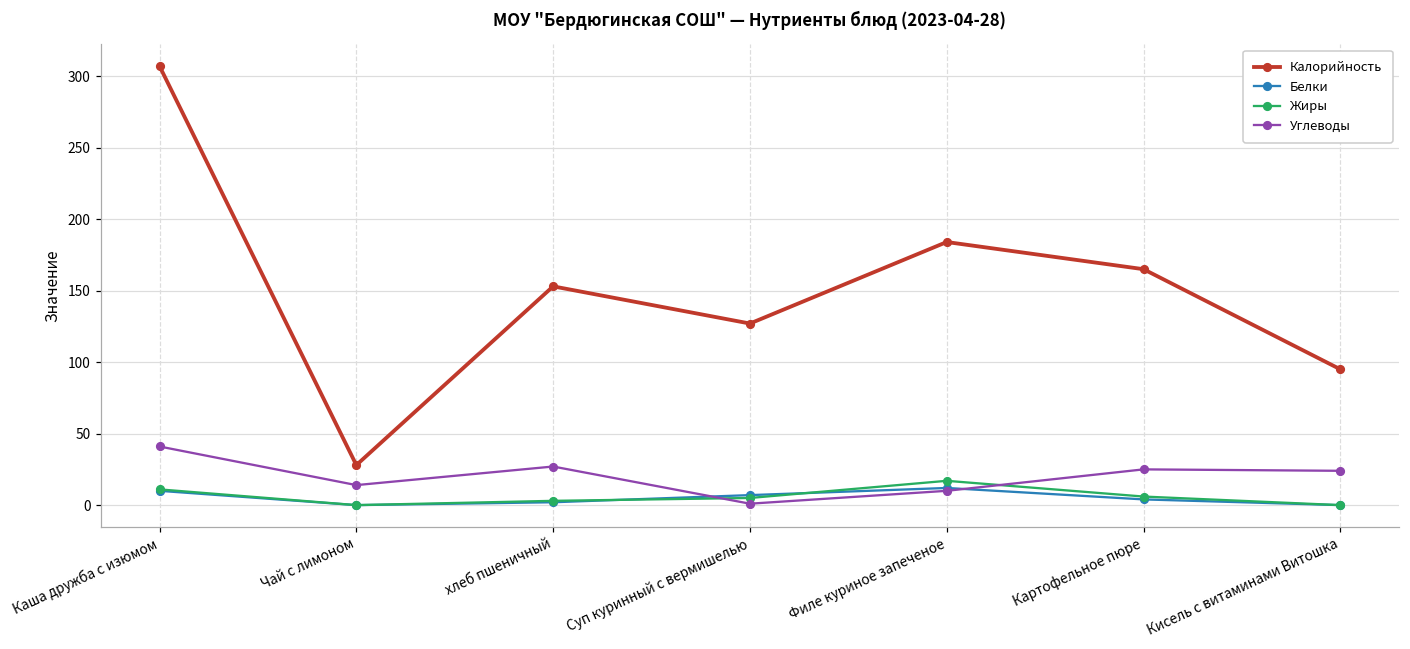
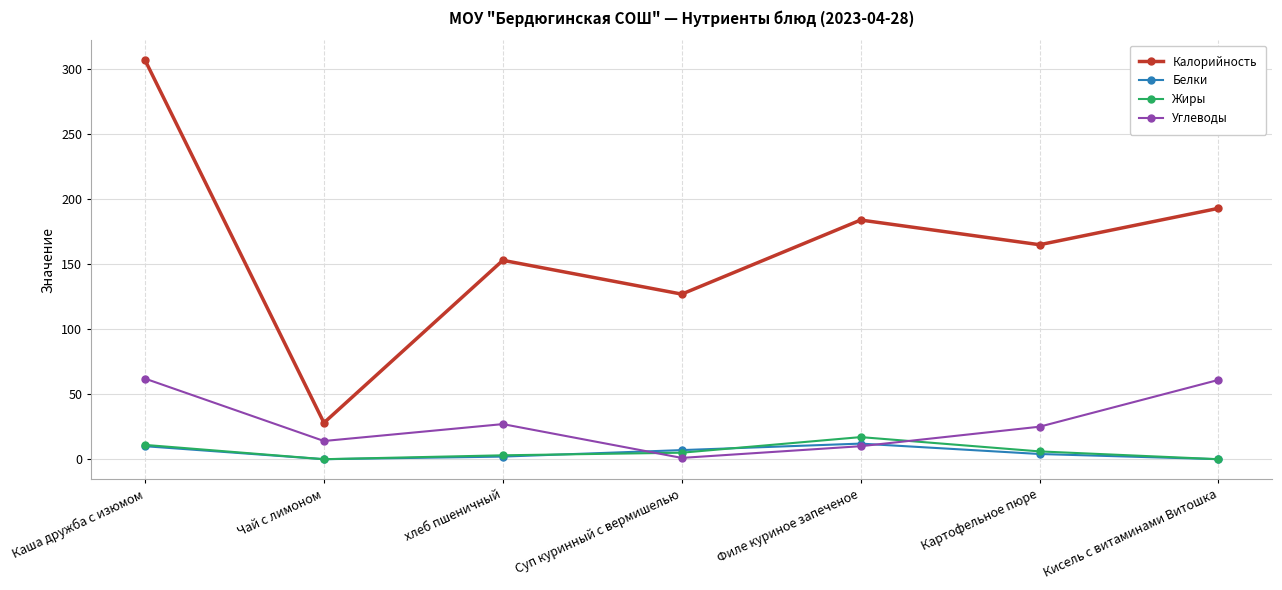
Углеводы, Каша дружба с изюмом: 41 -> 62
Калорийность, Кисель с витаминами Витошка: 95 -> 193
Углеводы, Кисель с витаминами Витошка: 24 -> 61
